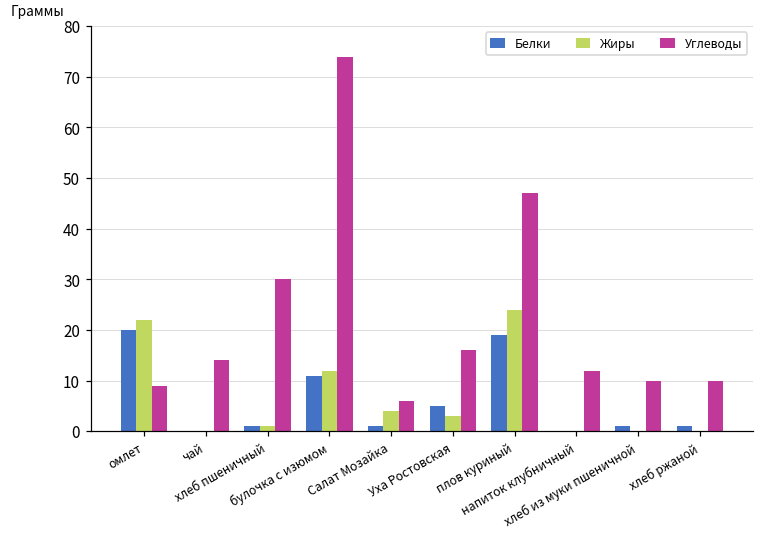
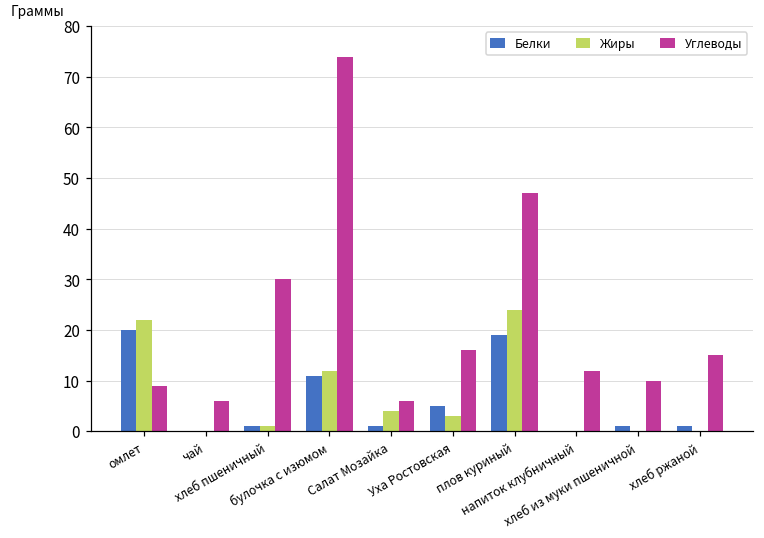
Углеводы, чай: 14 -> 6
Углеводы, хлеб ржаной: 10 -> 15
